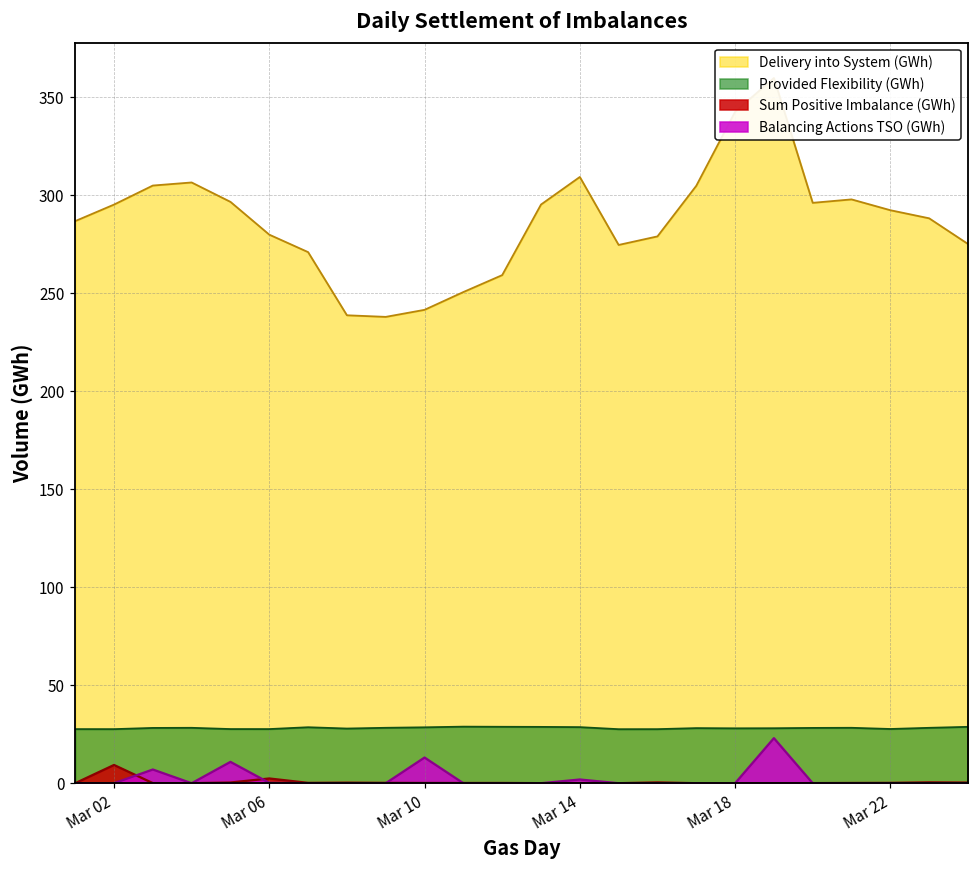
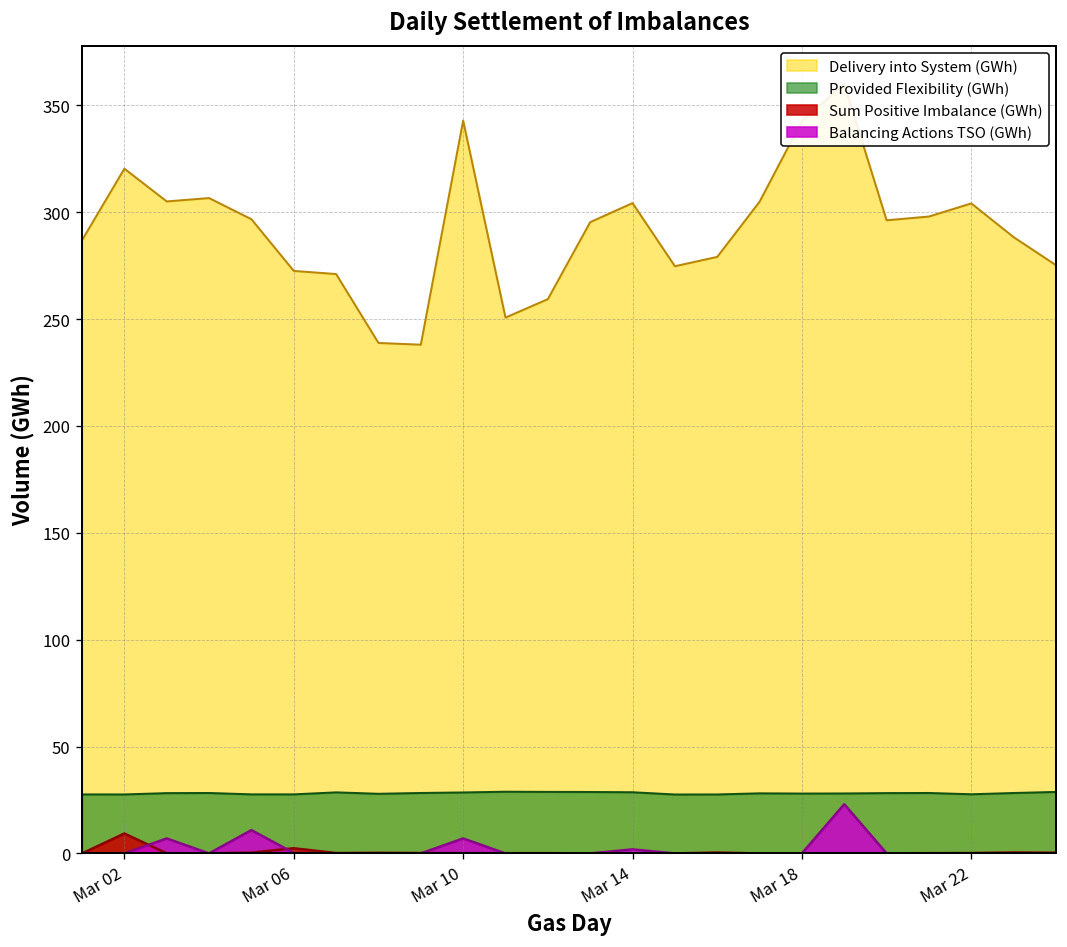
Delivery into System (GWh), Mar 02: 295 -> 320
Delivery into System (GWh), Mar 06: 280 -> 273
Delivery into System (GWh), Mar 10: 242 -> 343
Balancing Actions TSO (GWh), Mar 10: 13 -> 7
Delivery into System (GWh), Mar 14: 309 -> 304
Delivery into System (GWh), Mar 22: 292 -> 304
